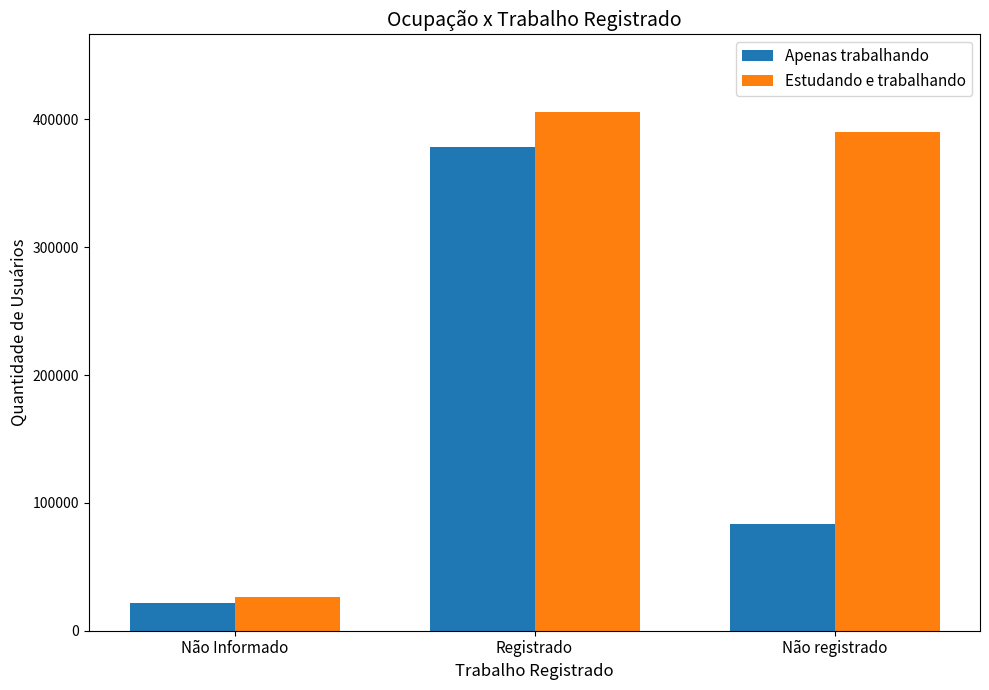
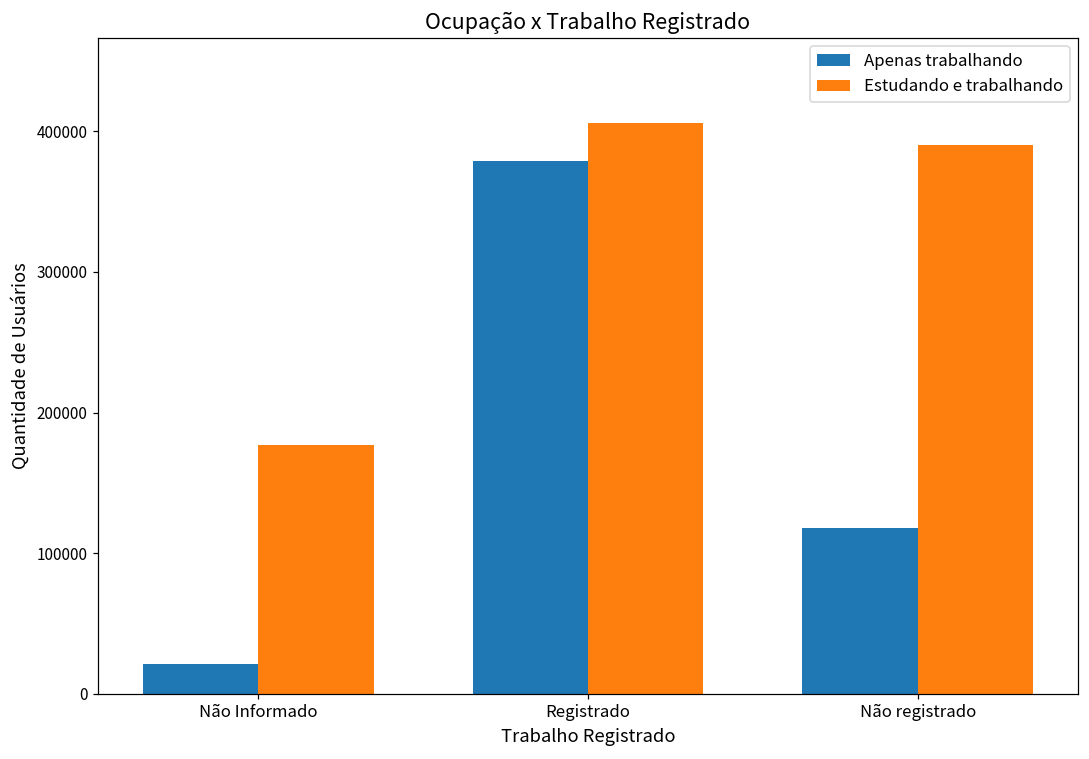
Estudando e trabalhando, Não Informado: 27000 -> 177000
Apenas trabalhando, Não registrado: 83000 -> 118000
